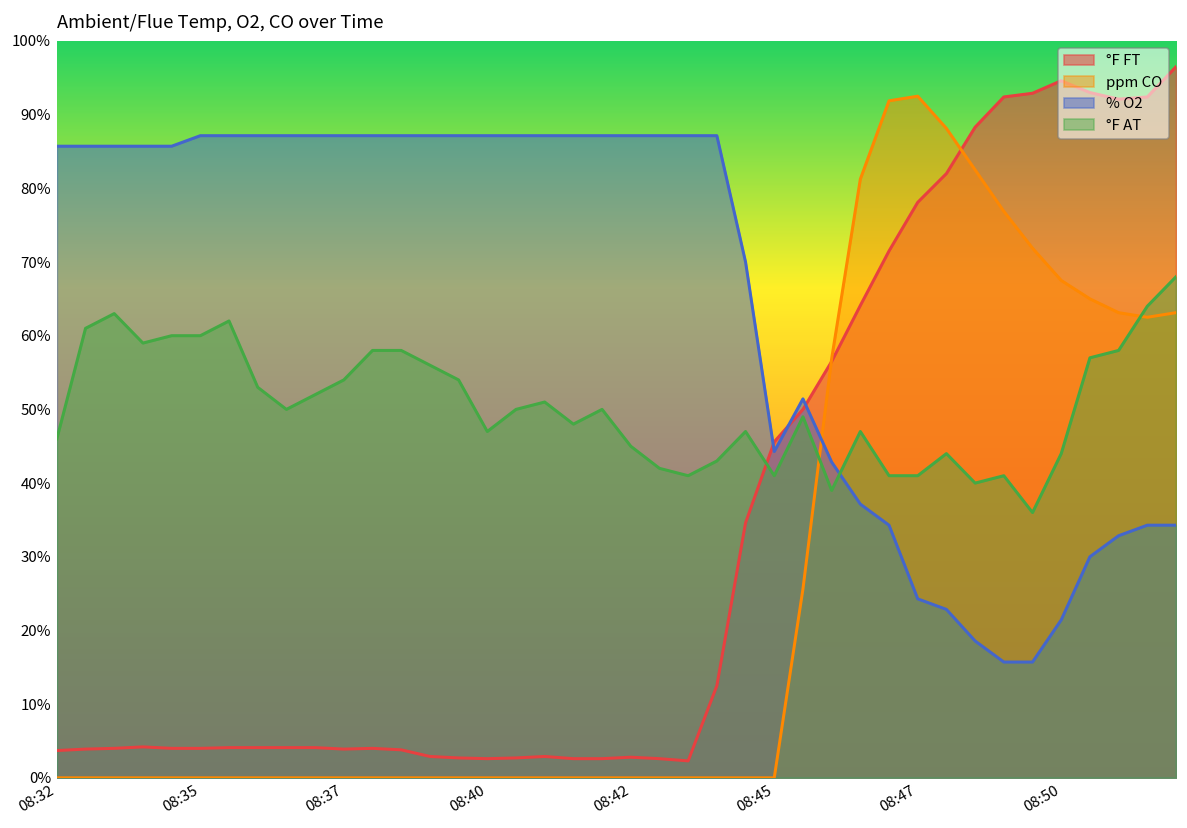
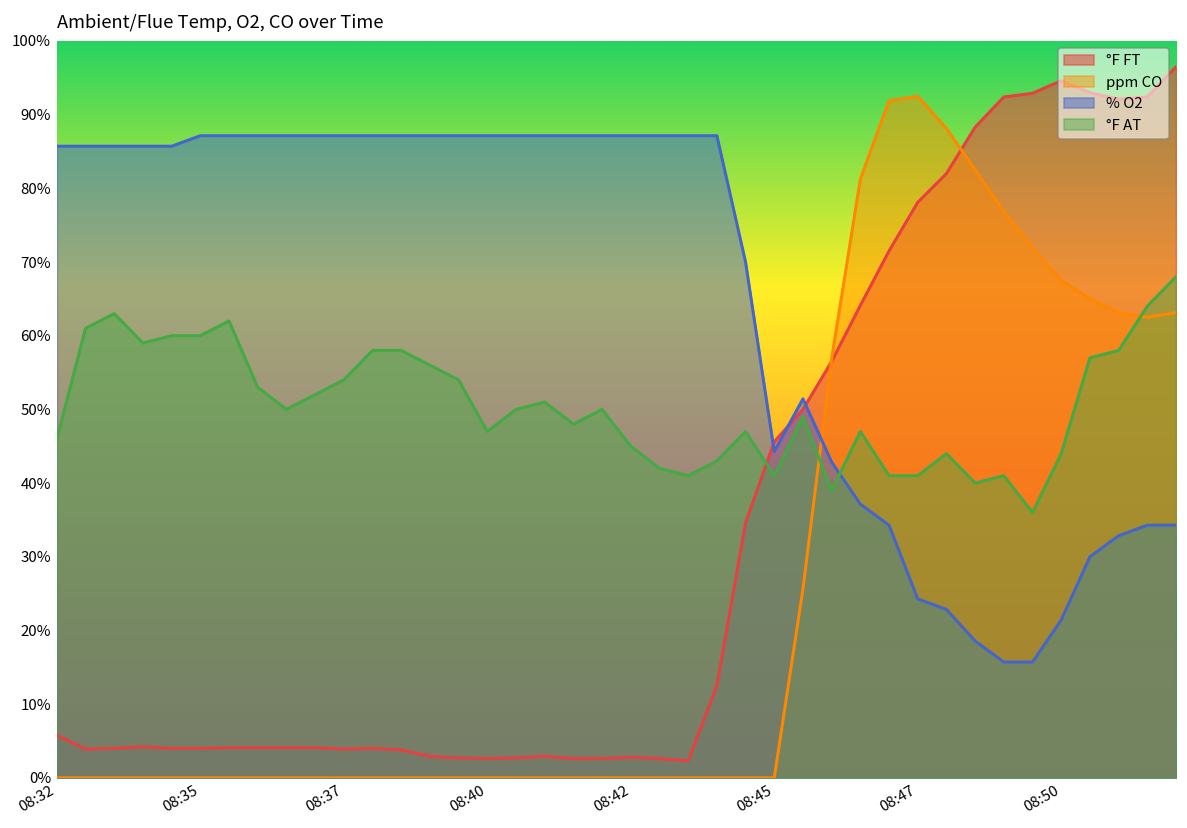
°F FT, 08:32: 4% -> 6%
